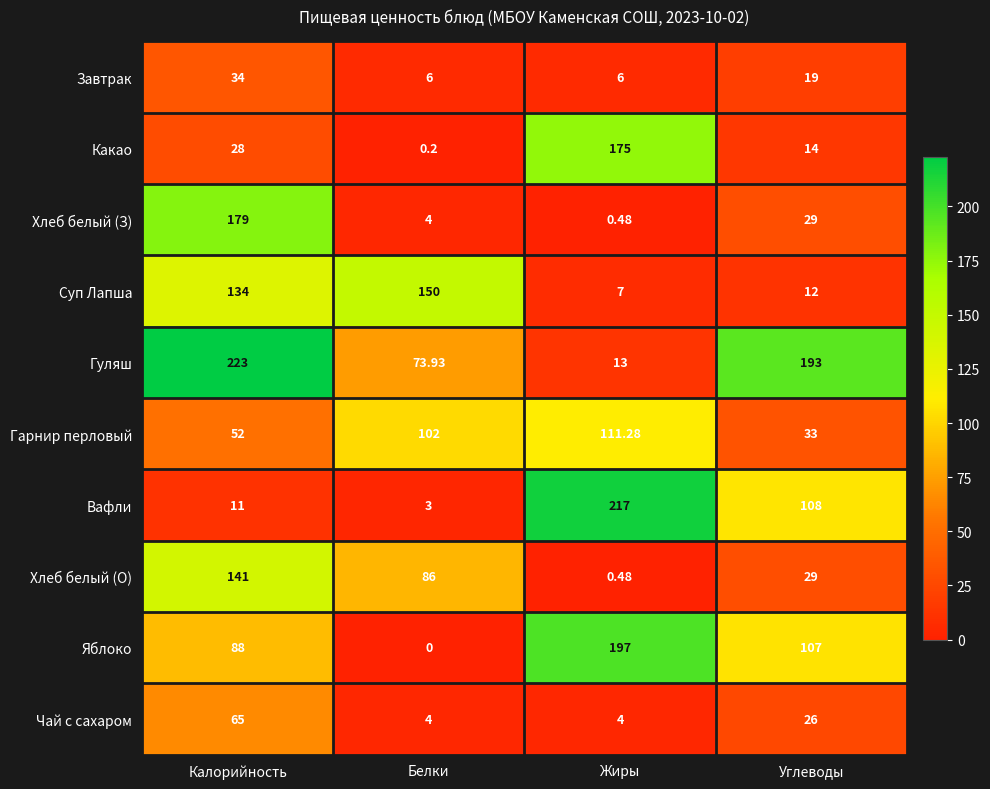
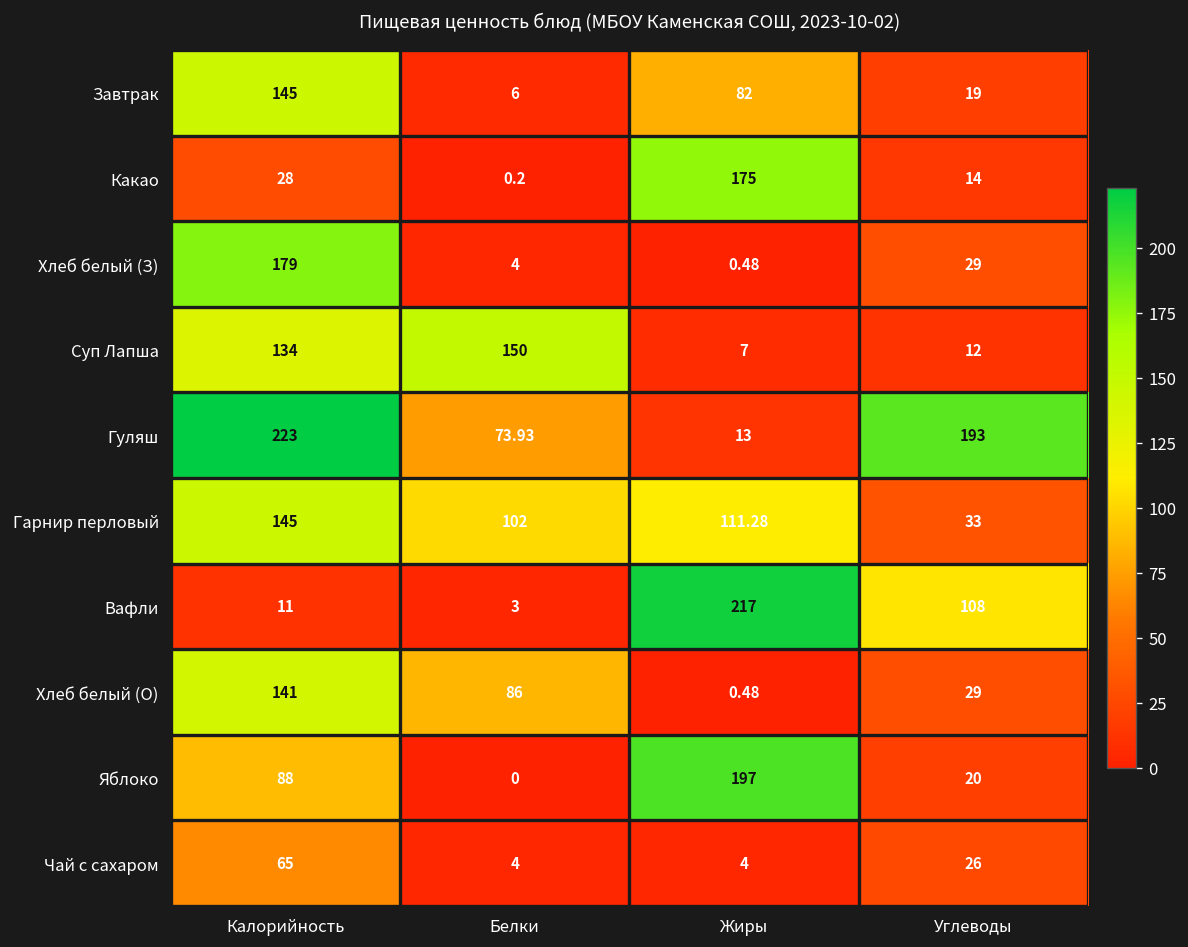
Завтрак, Калорийность: 34 -> 145
Завтрак, Жиры: 6 -> 82
Гарнир перловый, Калорийность: 52 -> 145
Яблоко, Углеводы: 107 -> 20
